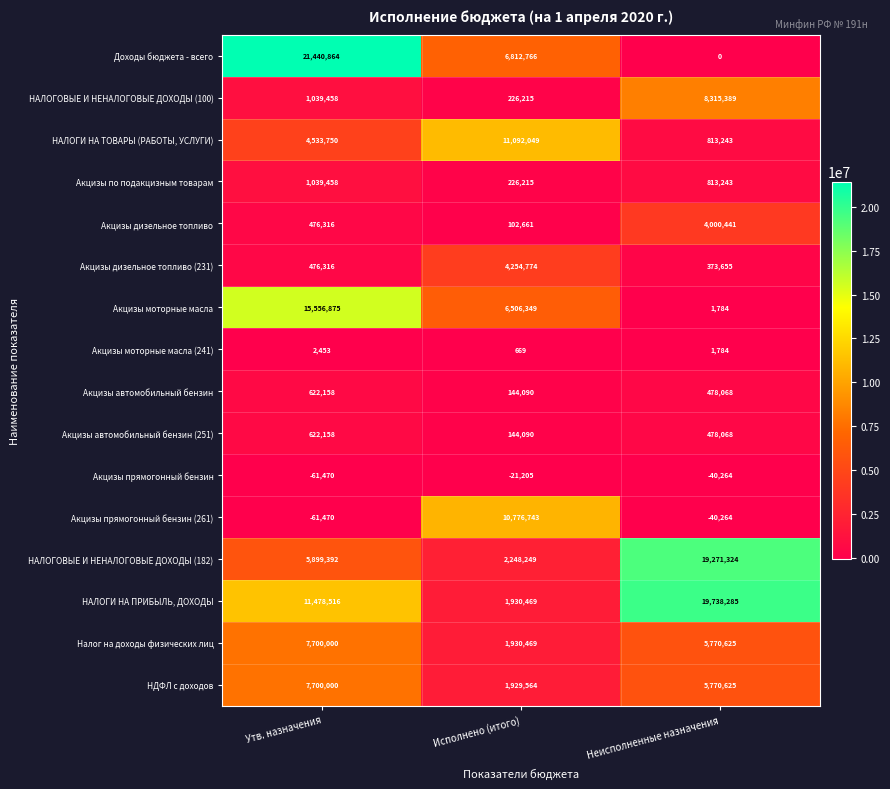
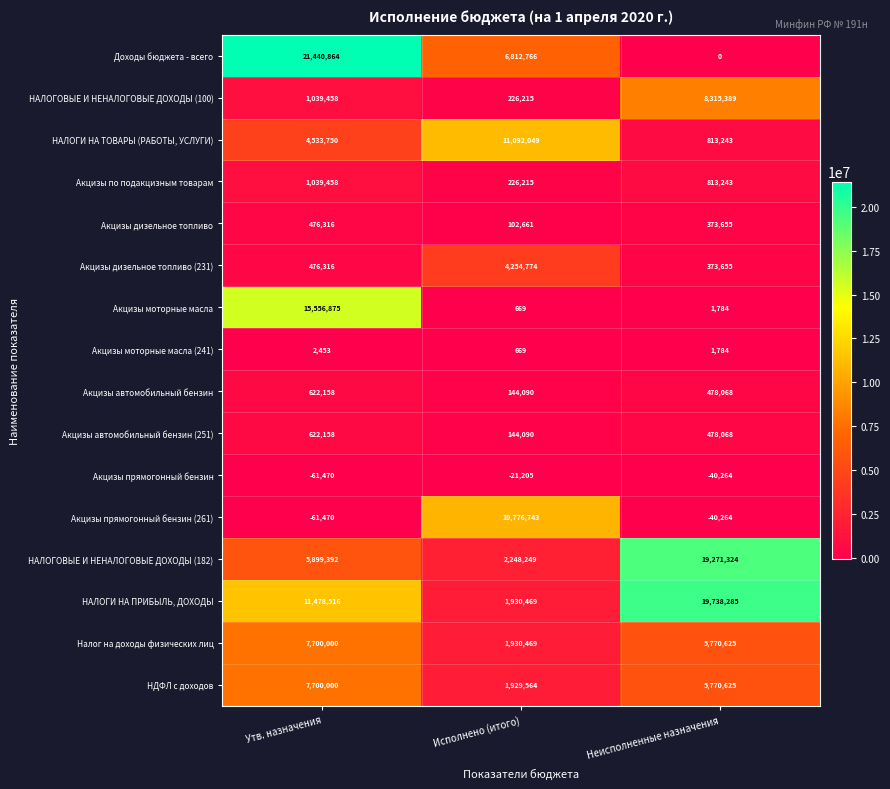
Акцизы дизельное топливо, Неисполненные назначения: 4,000,441 -> 373,655
Акцизы моторные масла, Исполнено (итого): 6,506,349 -> 669
